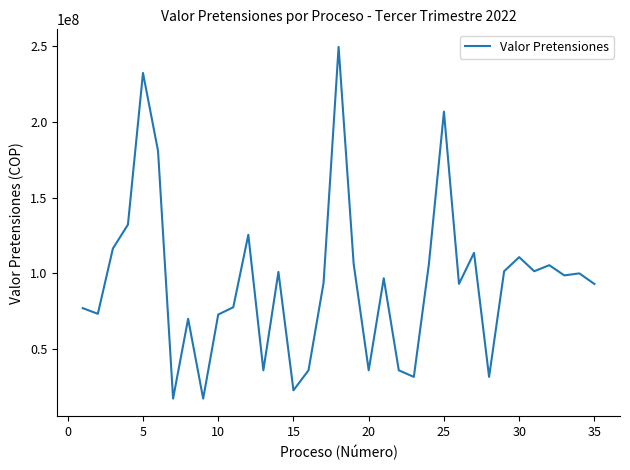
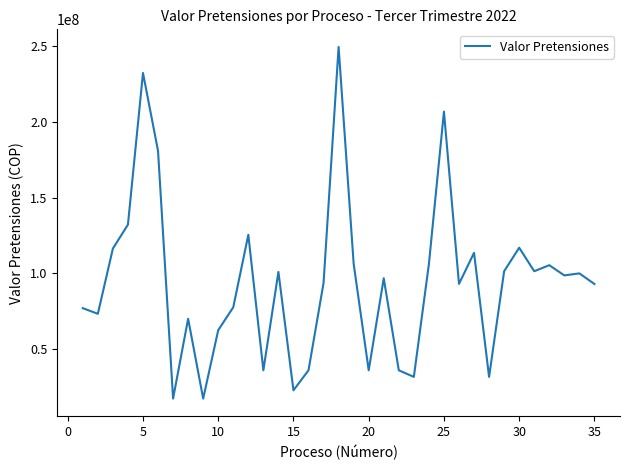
10: 73000000 -> 62000000
30: 111000000 -> 117000000
